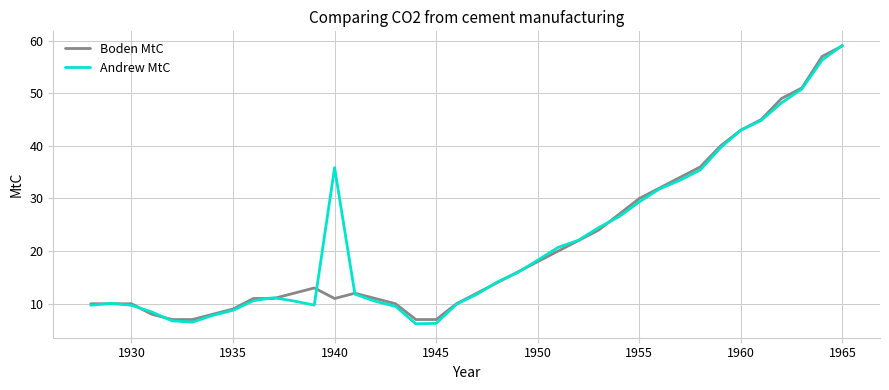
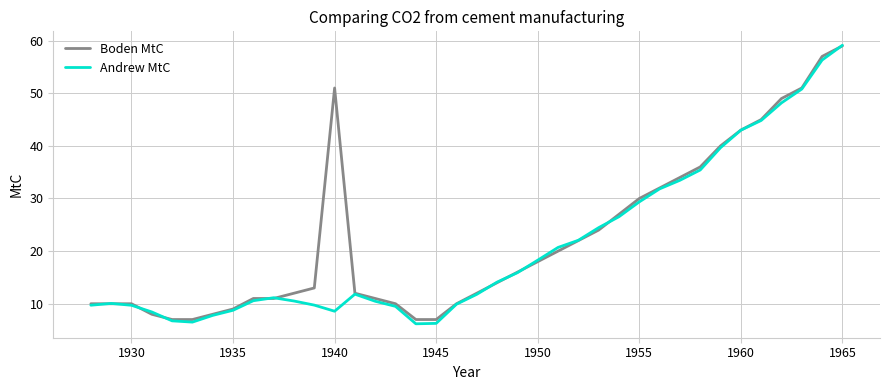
Boden MtC, 1940: 11 -> 51
Andrew MtC, 1940: 36 -> 9
